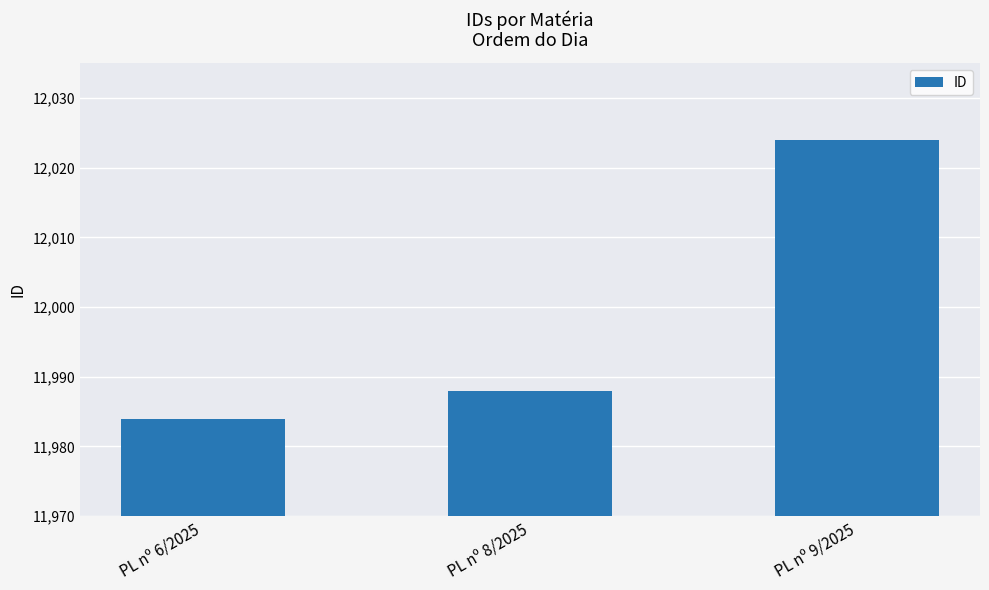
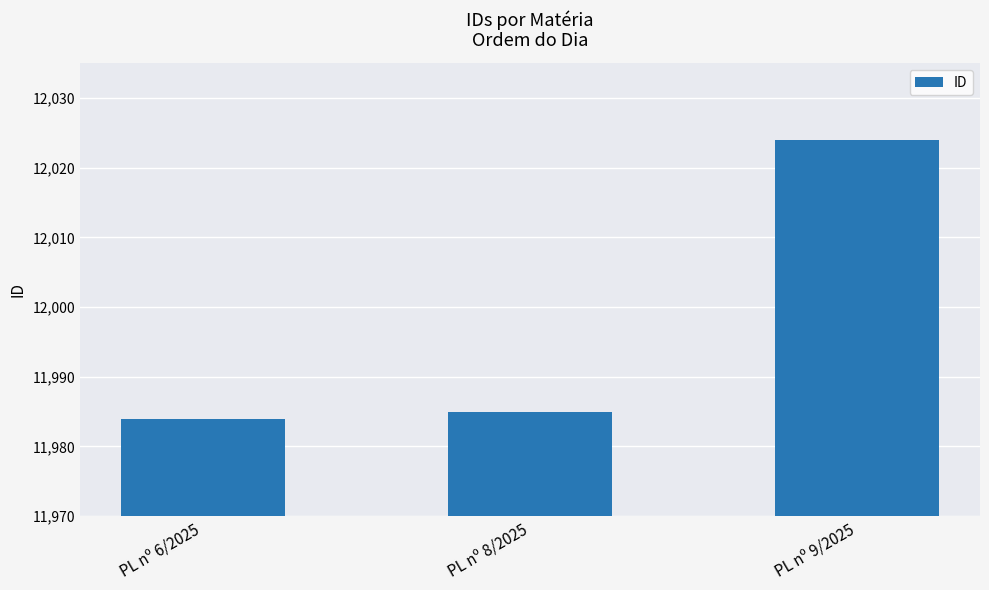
PL nº 8/2025: 11,988 -> 11,985
